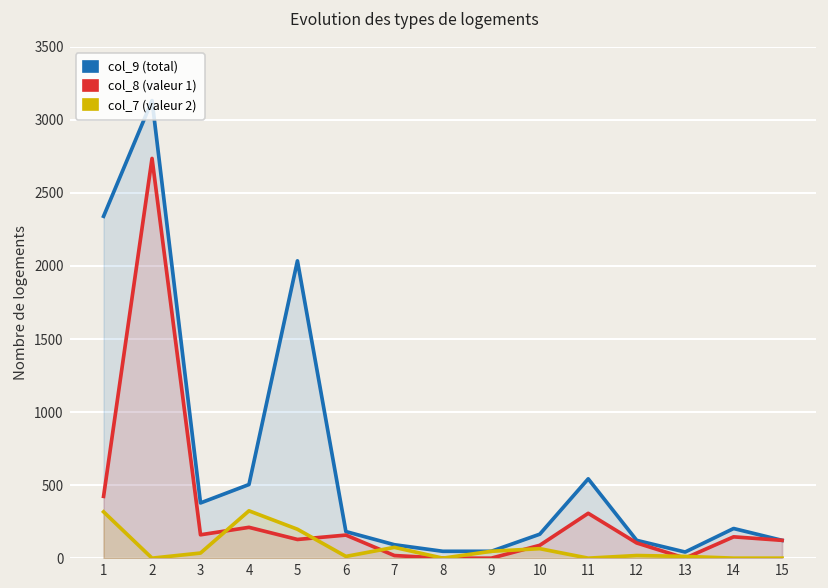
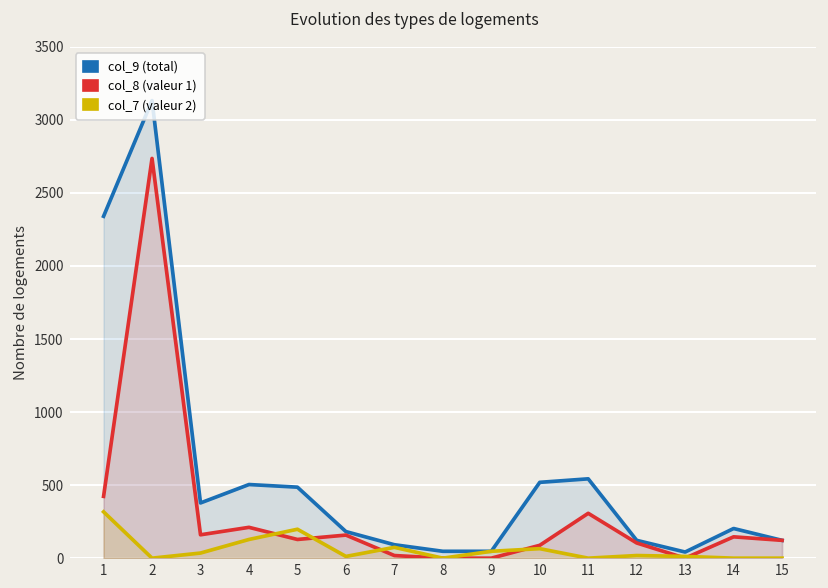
col_7 (valeur 2), 4: 320 -> 130
col_9 (total), 5: 2040 -> 490
col_9 (total), 10: 160 -> 520
